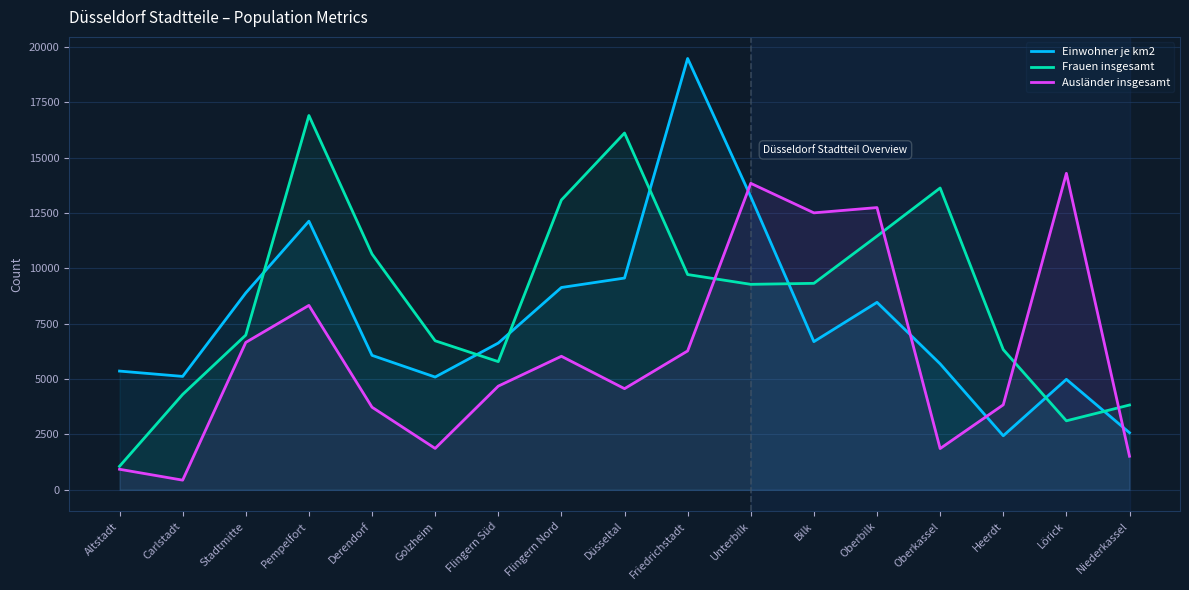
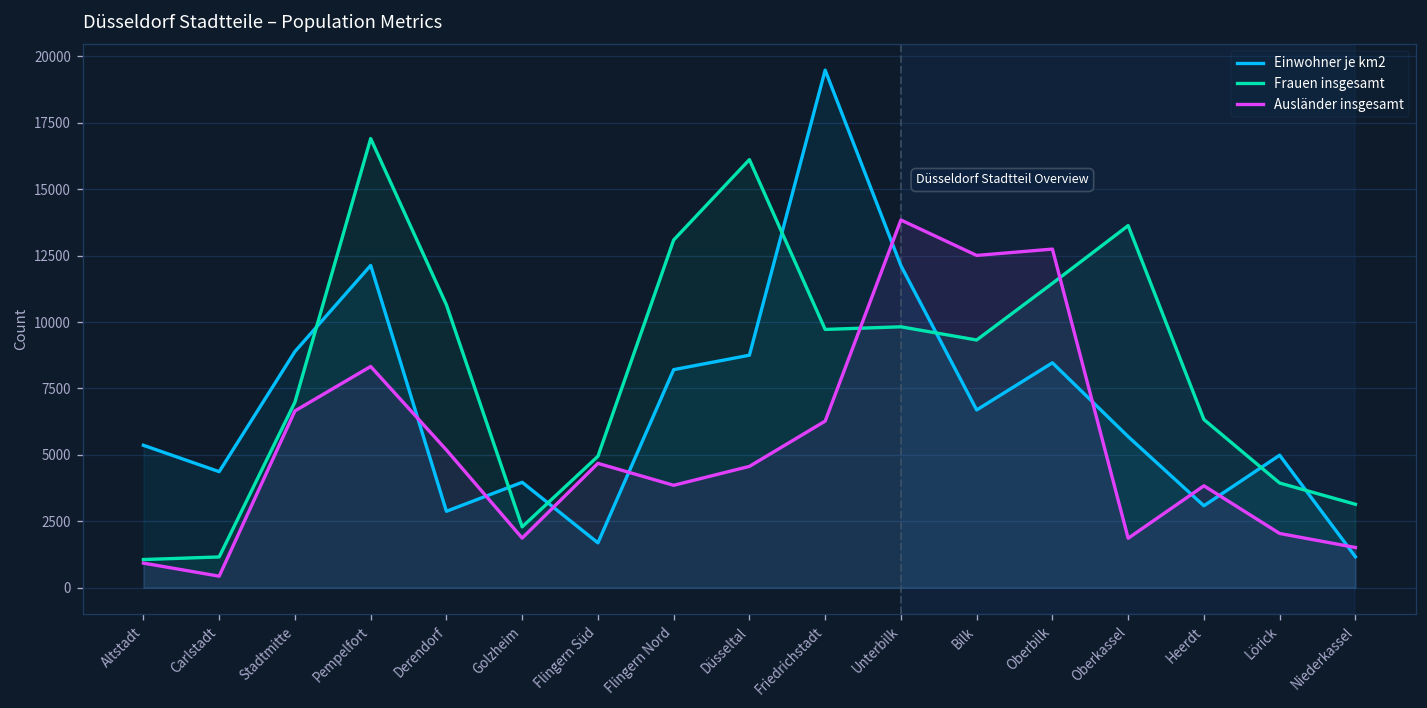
Einwohner je km2, Carlstadt: 5100 -> 4400
Frauen insgesamt, Carlstadt: 4300 -> 1200
Einwohner je km2, Derendorf: 6100 -> 2900
Ausländer insgesamt, Derendorf: 3700 -> 5200
Einwohner je km2, Golzheim: 5100 -> 4000
Frauen insgesamt, Golzheim: 6700 -> 2300
Einwohner je km2, Flingern Süd: 6600 -> 1700
Frauen insgesamt, Flingern Süd: 5800 -> 4900
Einwohner je km2, Flingern Nord: 9100 -> 8200
Ausländer insgesamt, Flingern Nord: 6000 -> 3900
Einwohner je km2, Düsseltal: 9600 -> 8800
Einwohner je km2, Unterbilk: 13200 -> 12100
Frauen insgesamt, Unterbilk: 9300 -> 9800
Einwohner je km2, Heerdt: 2400 -> 3100
Frauen insgesamt, Lörick: 3100 -> 3900
Ausländer insgesamt, Lörick: 14300 -> 2000
Einwohner je km2, Niederkassel: 2600 -> 1200
Frauen insgesamt, Niederkassel: 3800 -> 3100
